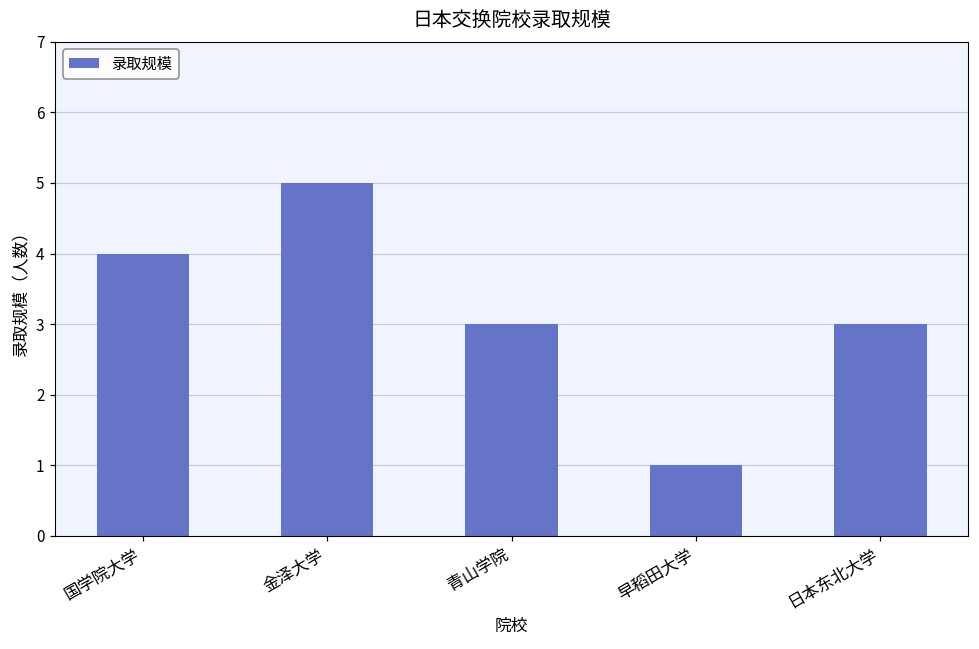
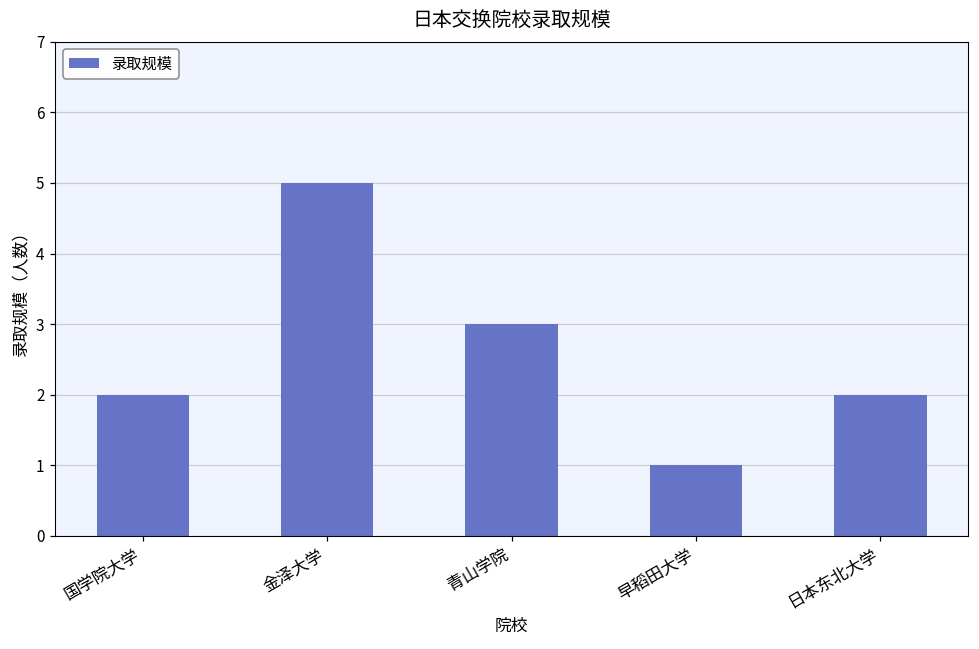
国学院大学: 4 -> 2
日本东北大学: 3 -> 2
